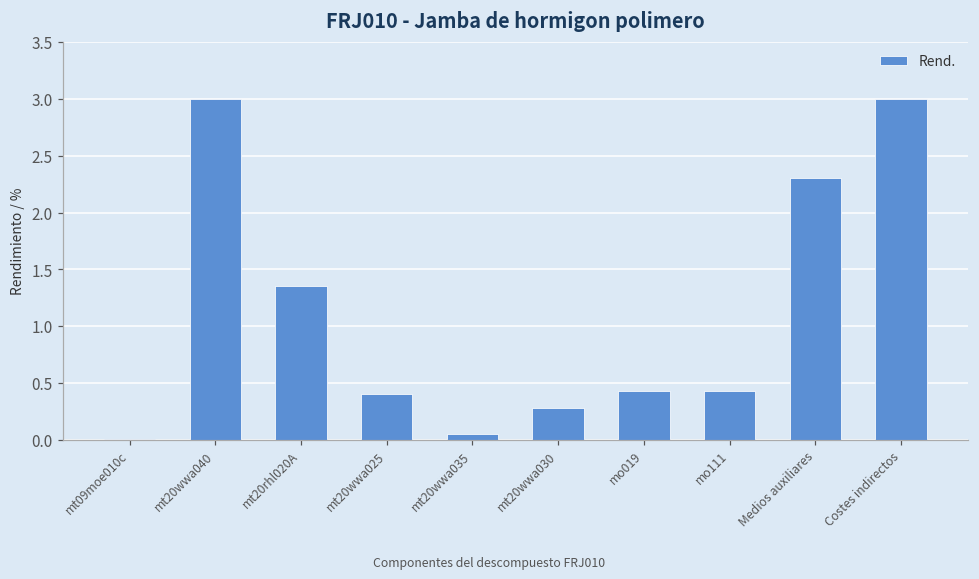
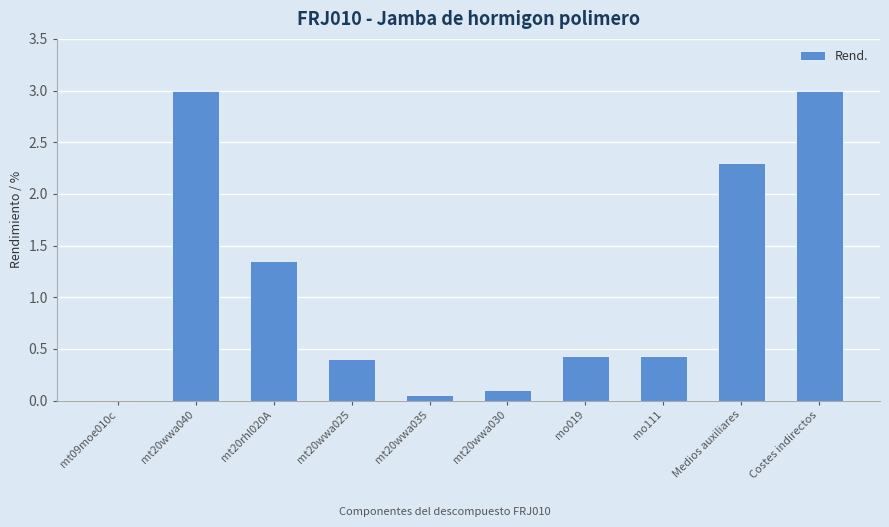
mt20wwa030: 0.28 -> 0.10
